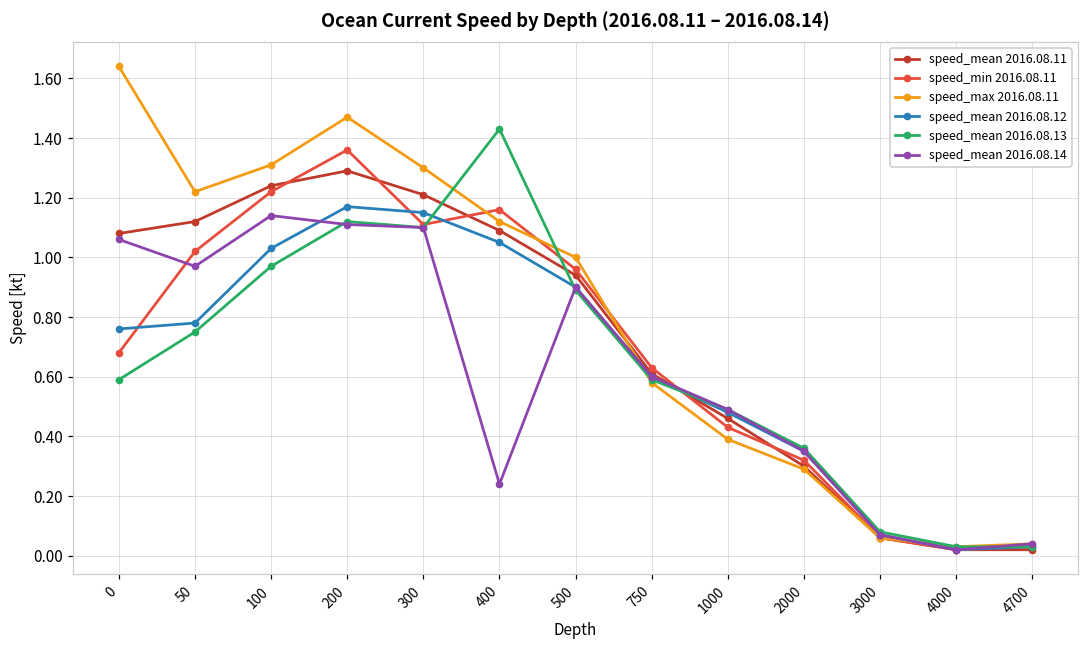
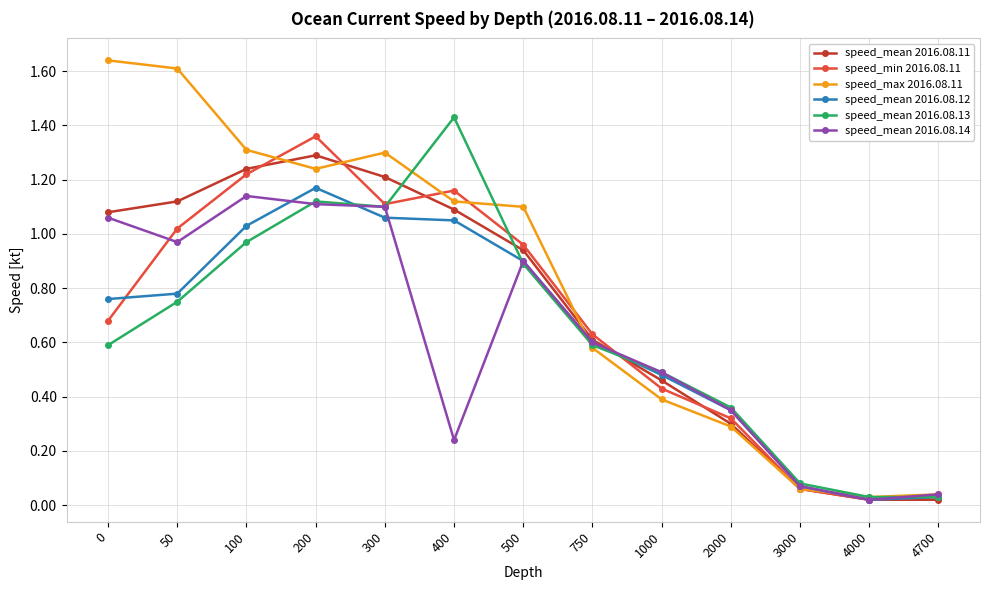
speed_max 2016.08.11, 50: 1.22 -> 1.61
speed_max 2016.08.11, 200: 1.47 -> 1.24
speed_mean 2016.08.12, 300: 1.15 -> 1.06
speed_max 2016.08.11, 500: 1.0 -> 1.1
